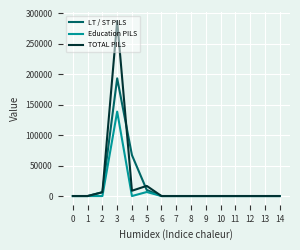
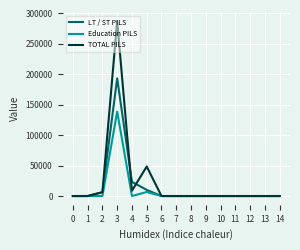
LT / ST PILS, 4: 70000 -> 20000
TOTAL PILS, 5: 20000 -> 50000
